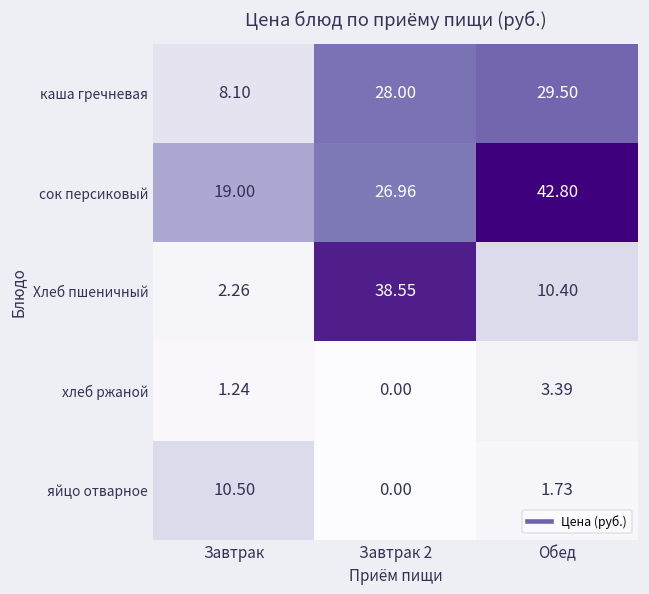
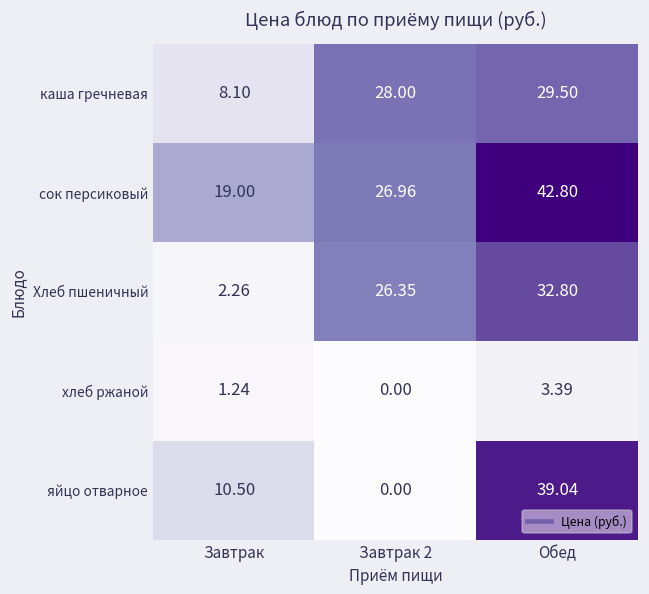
Хлеб пшеничный, Завтрак 2: 38.55 -> 26.35
Хлеб пшеничный, Обед: 10.40 -> 32.80
яйцо отварное, Обед: 1.73 -> 39.04
